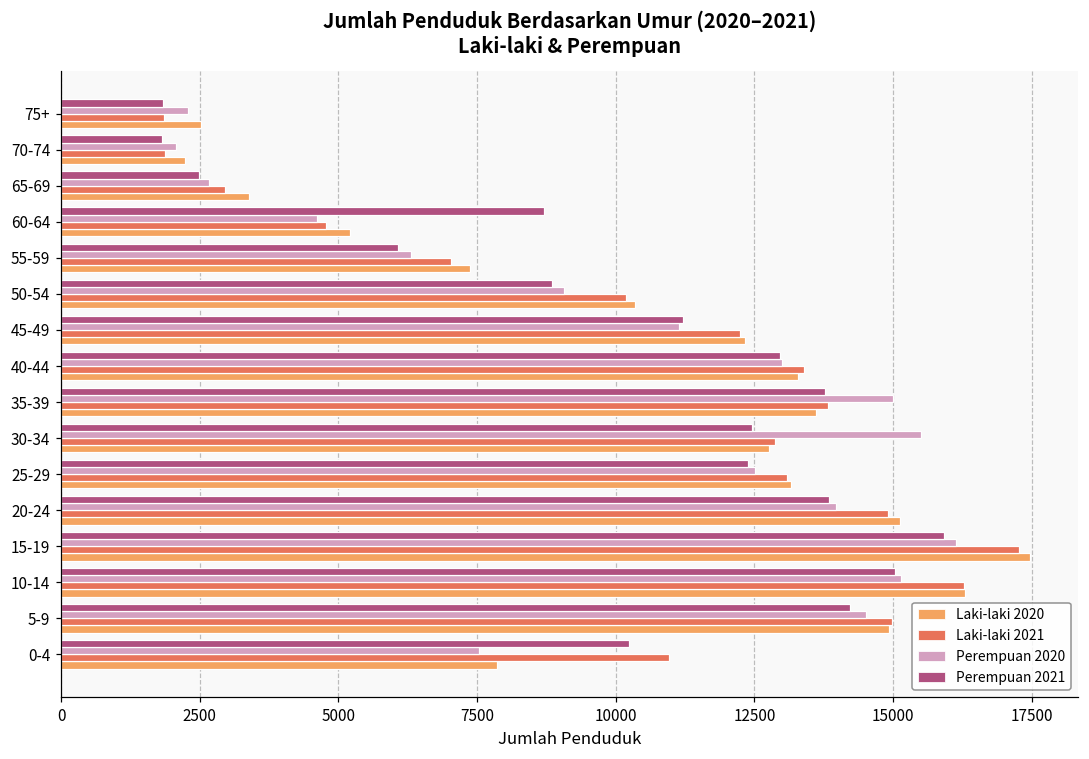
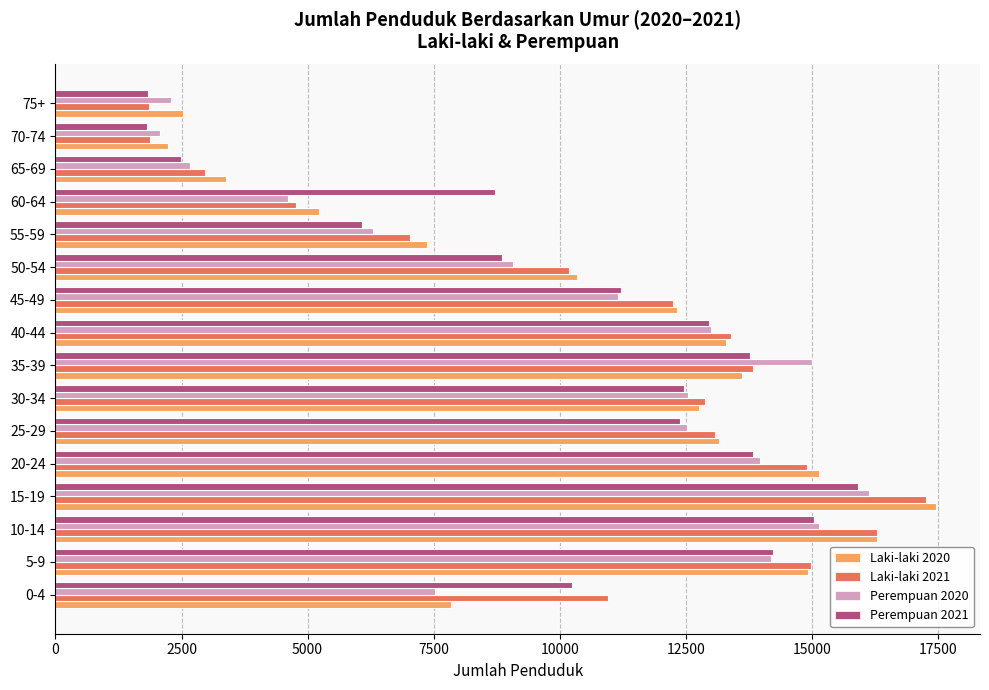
Perempuan 2020, 30-34: 15500 -> 12500
Perempuan 2020, 5-9: 14500 -> 14200
